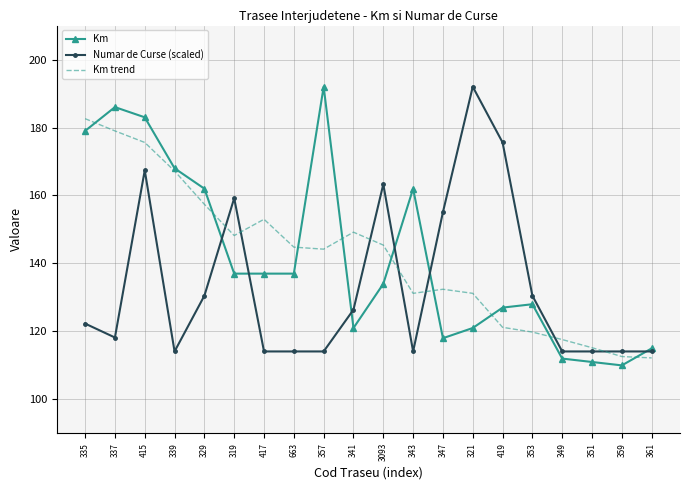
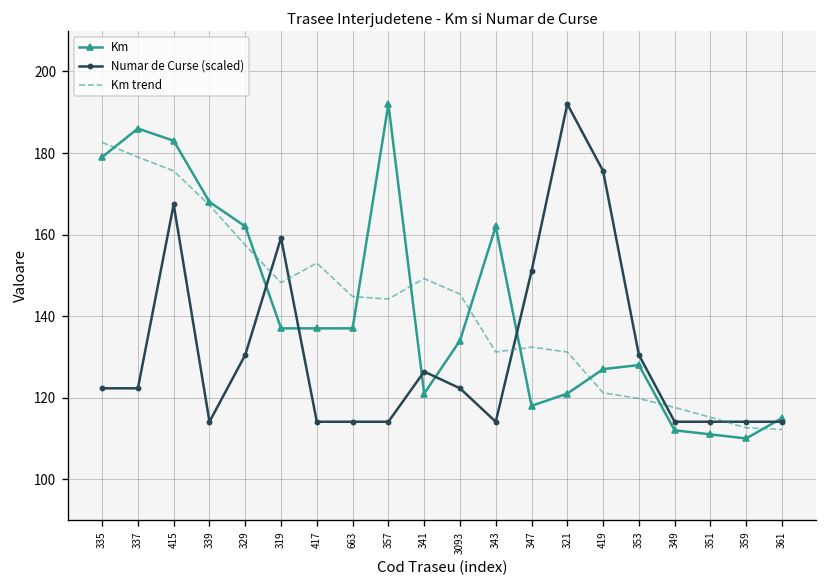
Numar de Curse (scaled), 337: 118 -> 122
Numar de Curse (scaled), 3093: 163 -> 122
Numar de Curse (scaled), 347: 155 -> 151
